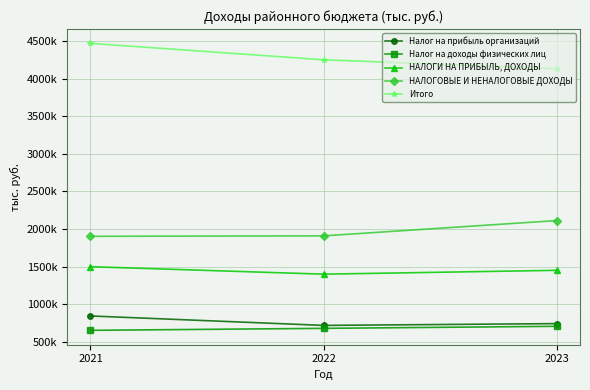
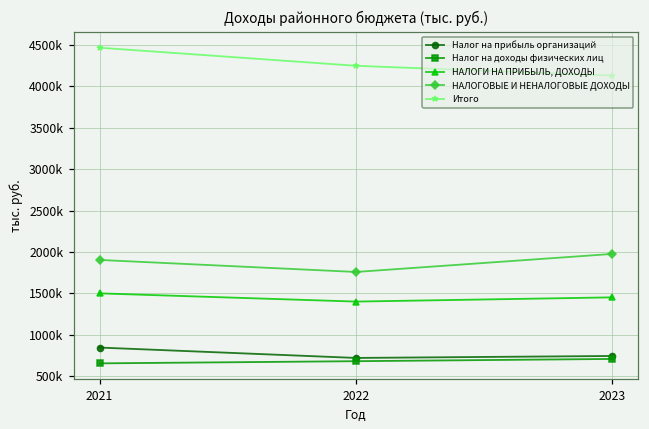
НАЛОГОВЫЕ И НЕНАЛОГОВЫЕ ДОХОДЫ, 2022: 1900000 -> 1800000
НАЛОГОВЫЕ И НЕНАЛОГОВЫЕ ДОХОДЫ, 2023: 2100000 -> 2000000
